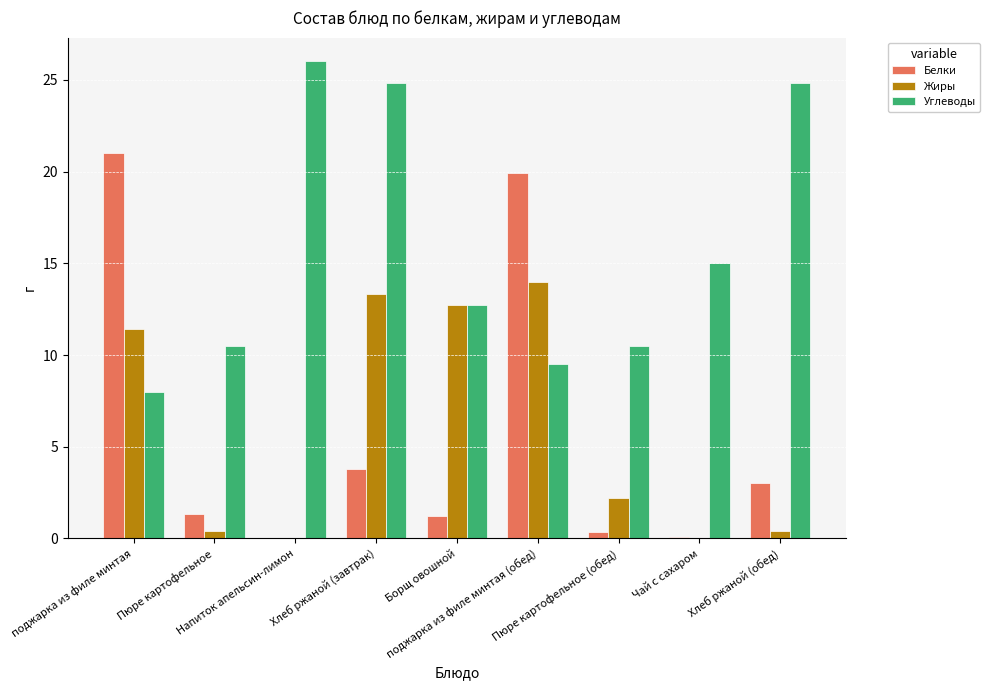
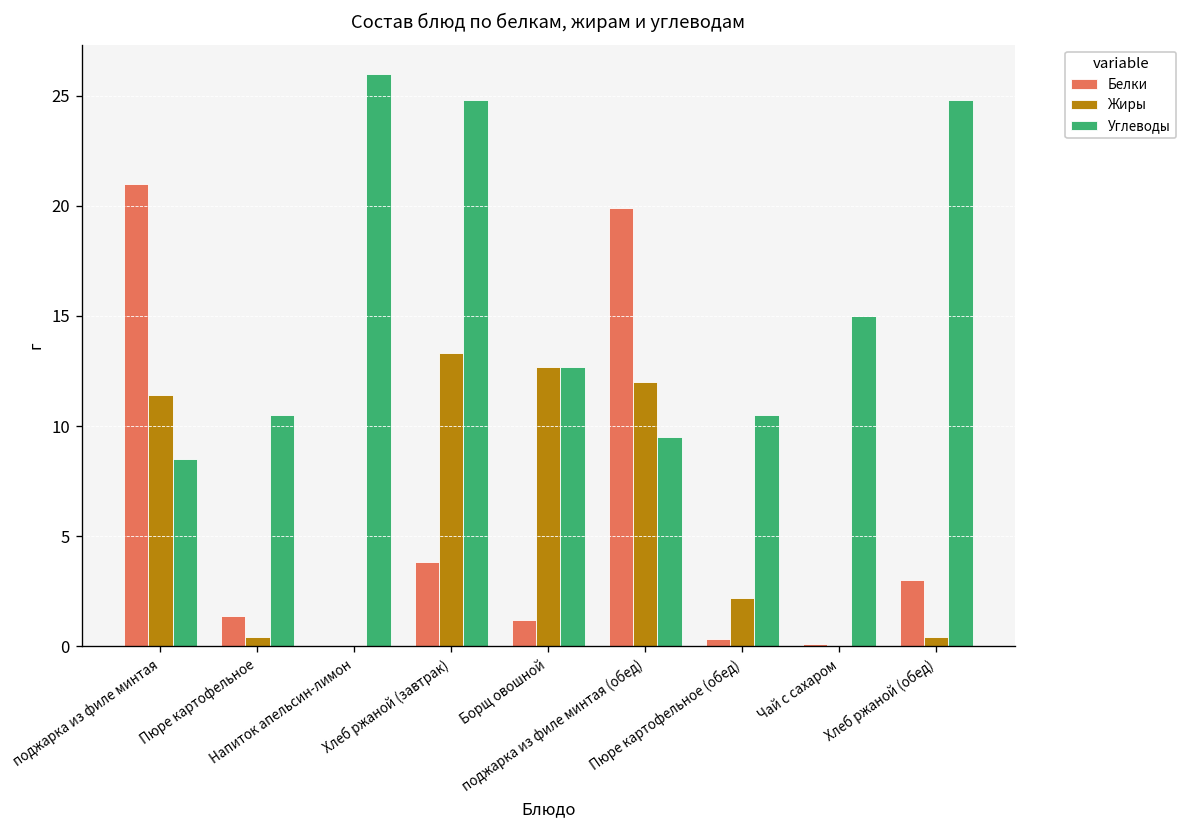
Углеводы, поджарка из филе минтая: 8.0 -> 8.5
Жиры, поджарка из филе минтая (обед): 14 -> 12
